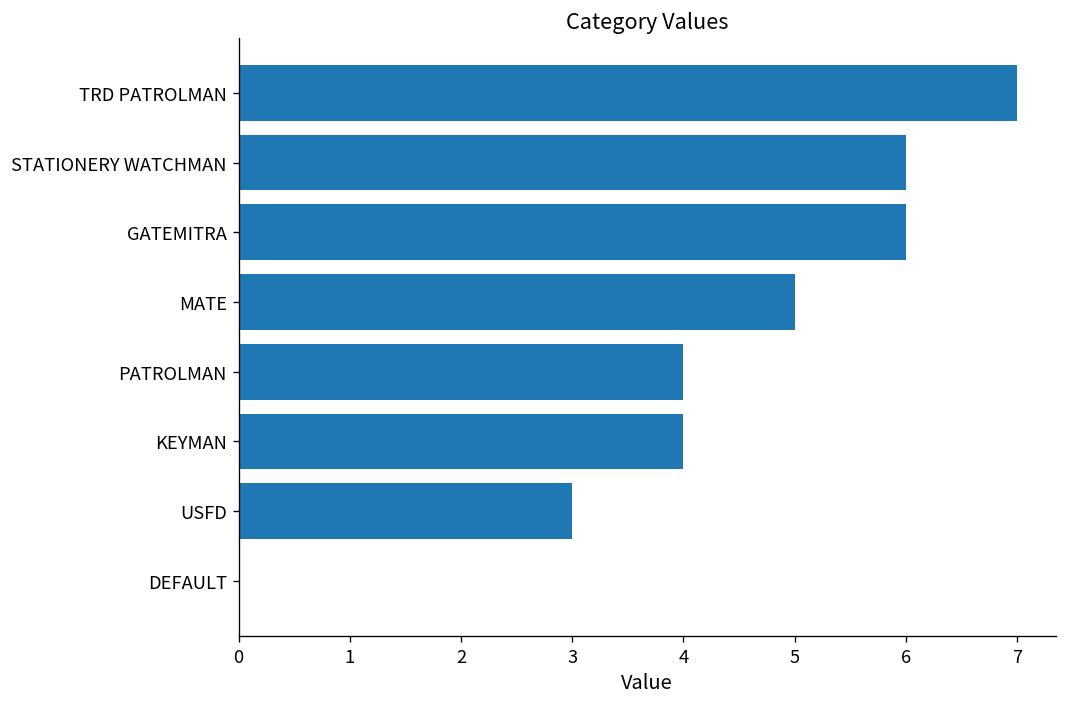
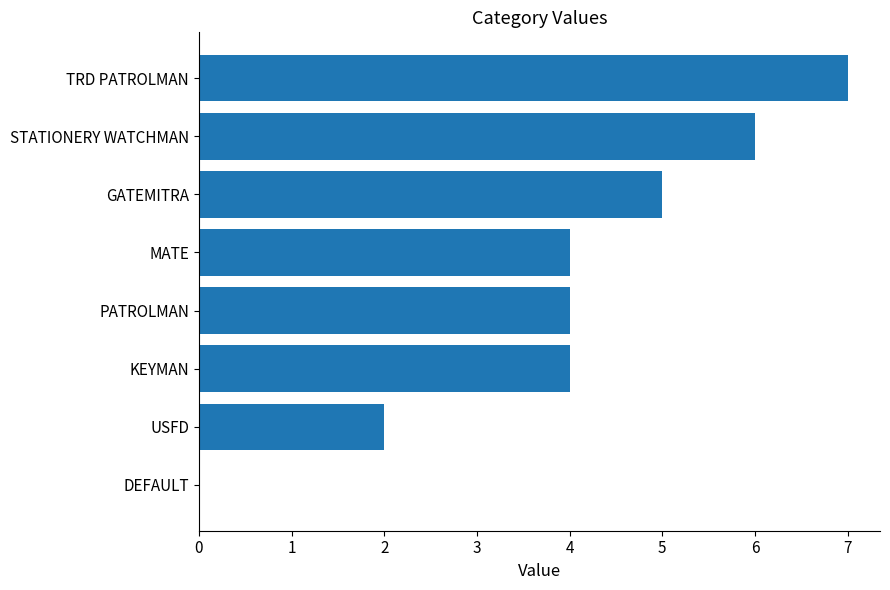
GATEMITRA: 6 -> 5
MATE: 5 -> 4
USFD: 3 -> 2
